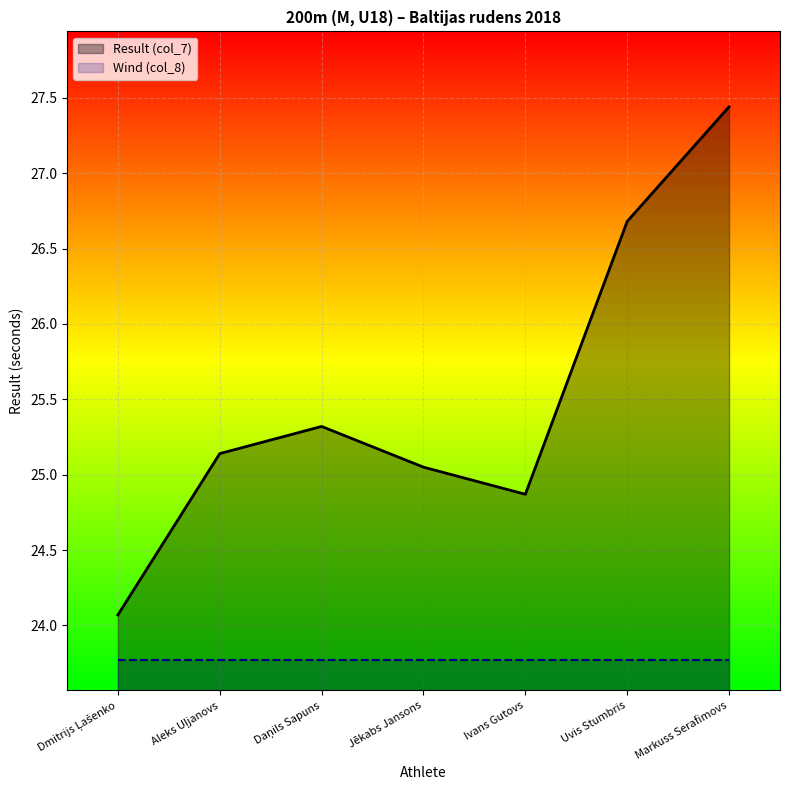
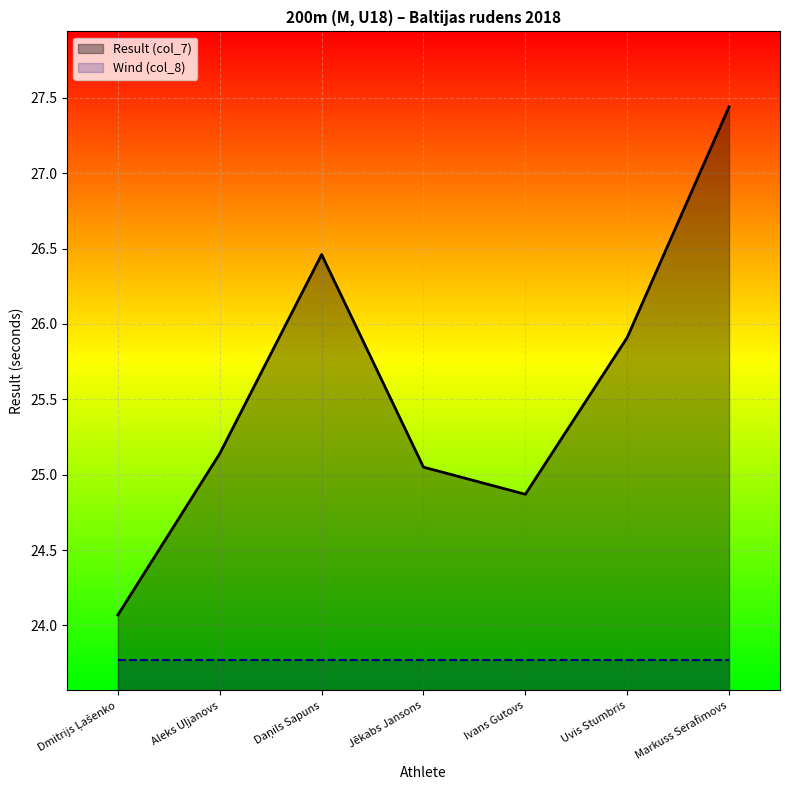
Result (col_7), Daņils Sapuns: 25.32 -> 26.46
Result (col_7), Uvis Stumbris: 26.68 -> 25.91
